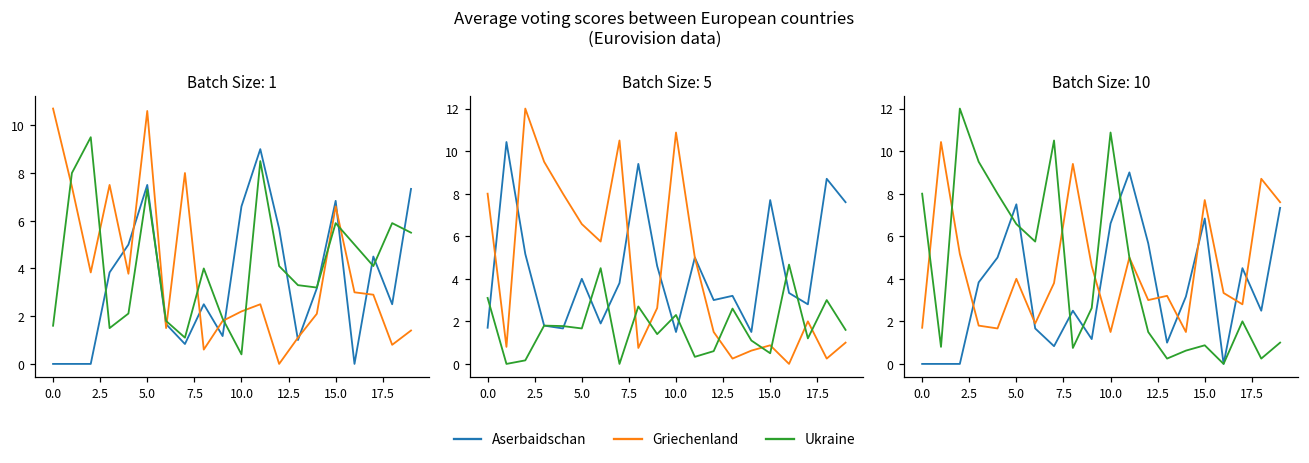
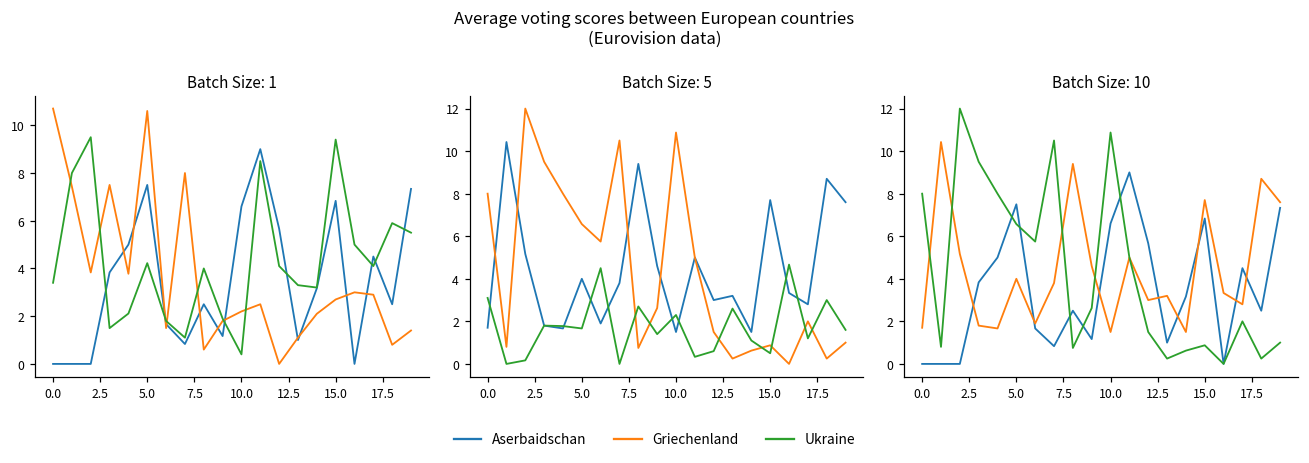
Batch Size: 1, Ukraine, 0.0: 1.6 -> 3.4
Batch Size: 1, Ukraine, 5.0: 7.3 -> 4.2
Batch Size: 1, Griechenland, 15.0: 6.6 -> 2.7
Batch Size: 1, Ukraine, 15.0: 5.9 -> 9.4
